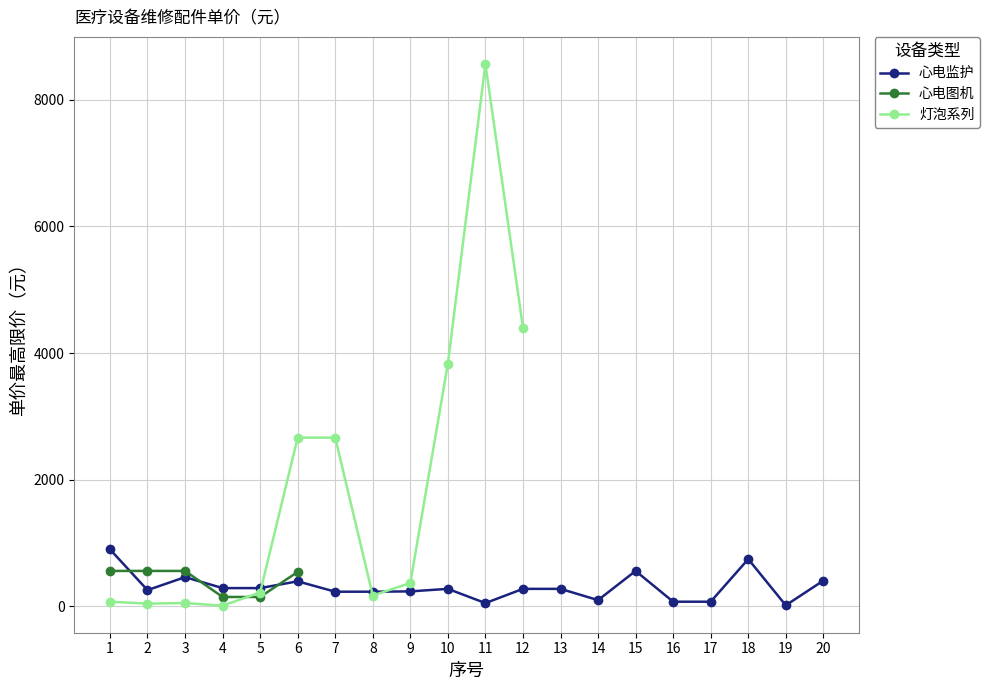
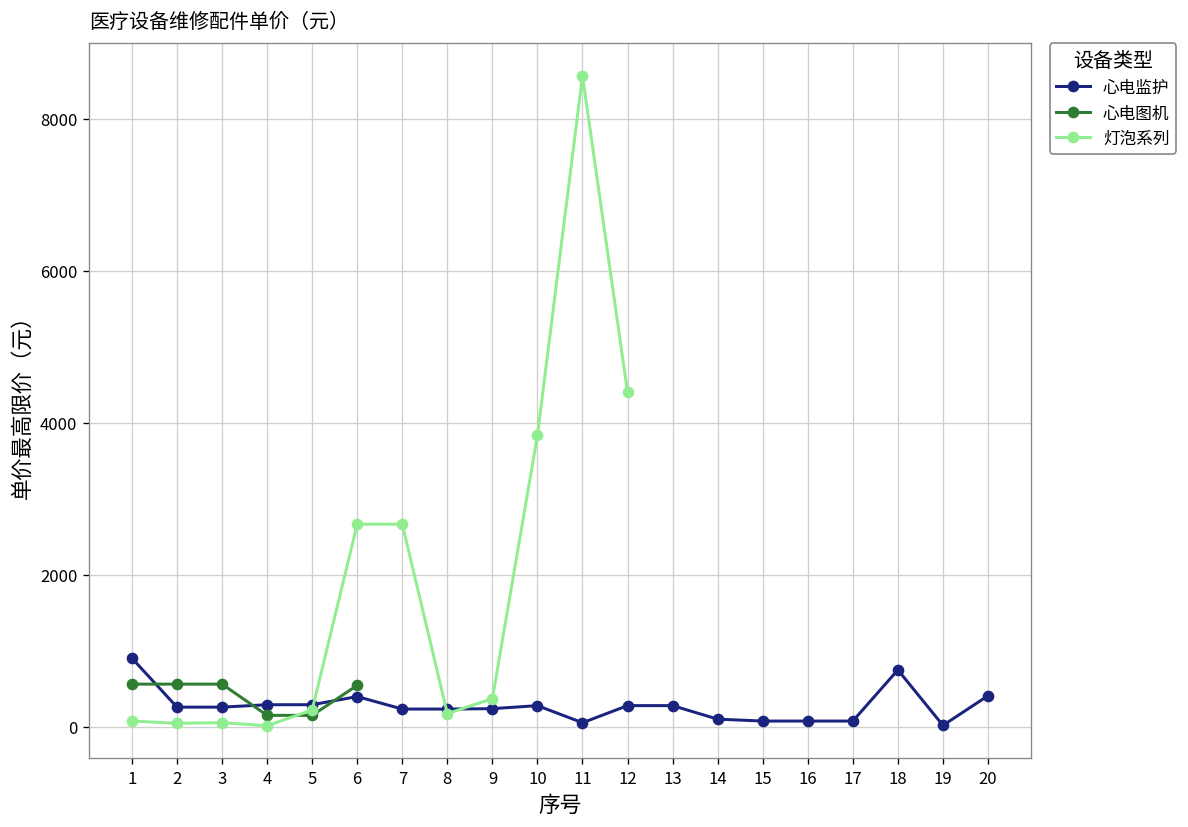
心电监护, 3: 500 -> 300
心电监护, 15: 600 -> 100
